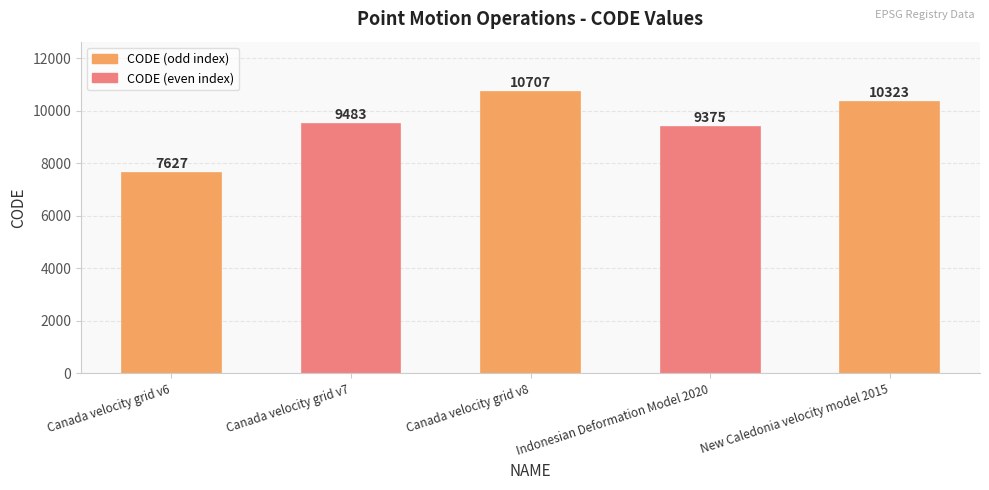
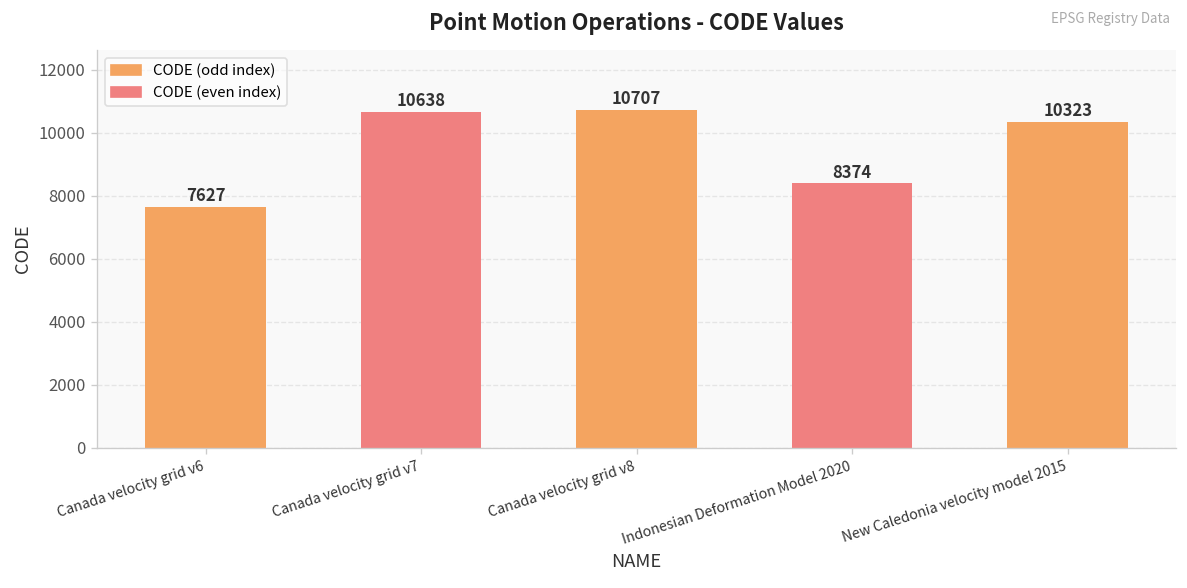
Canada velocity grid v7: 9483 -> 10638
Indonesian Deformation Model 2020: 9375 -> 8374
